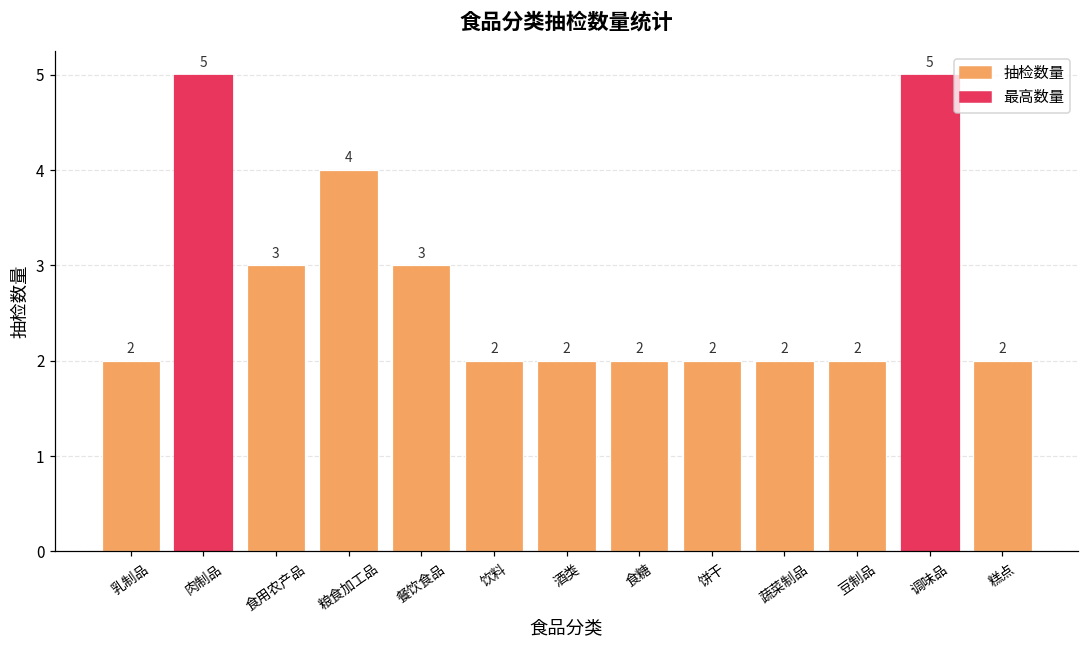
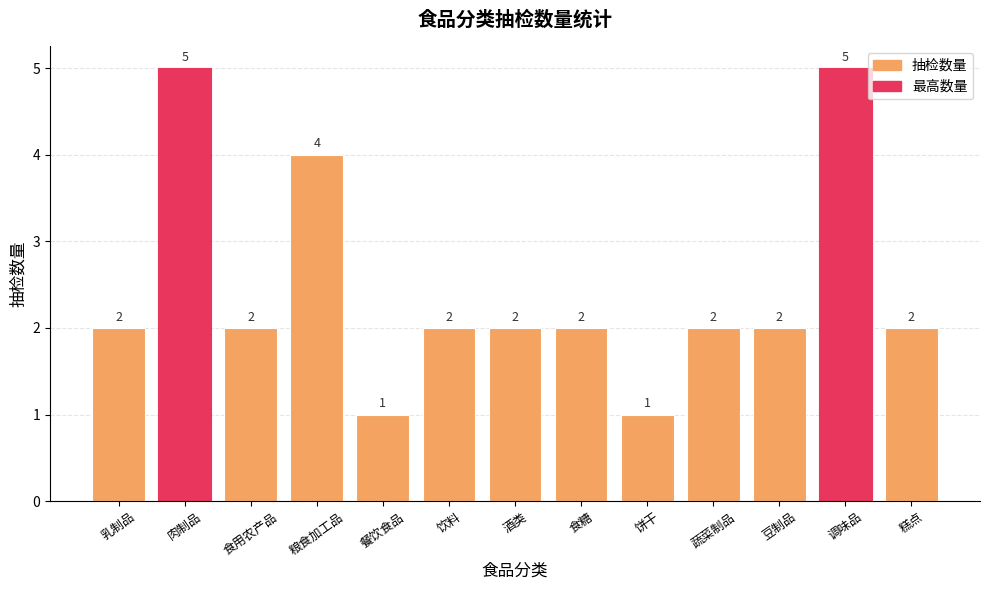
食用农产品: 3 -> 2
餐饮食品: 3 -> 1
饼干: 2 -> 1
